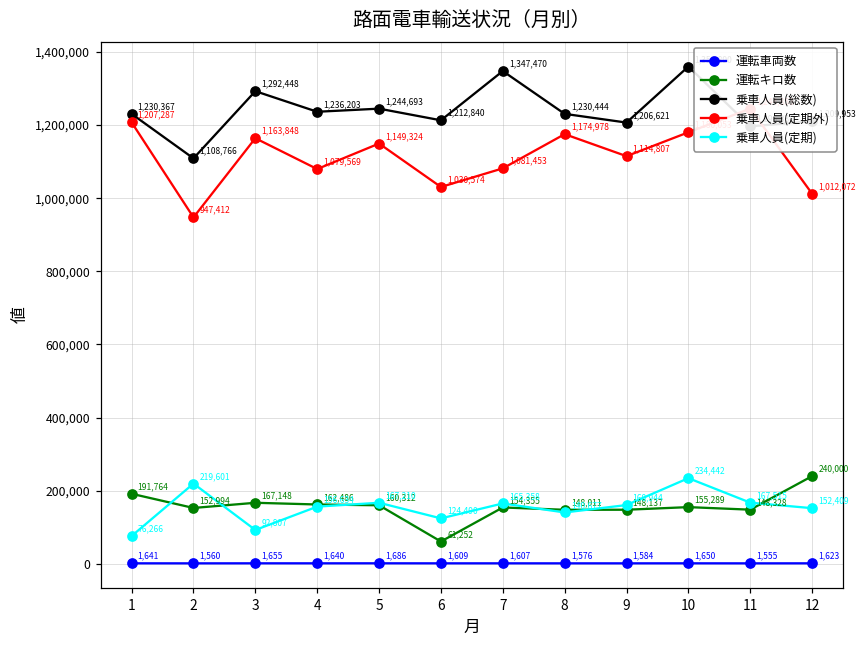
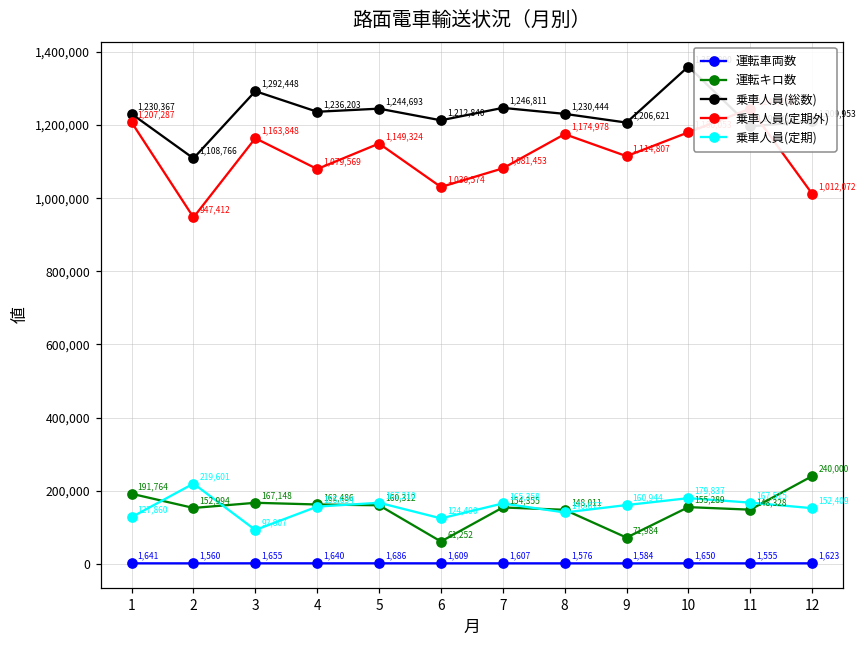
乗車人員(定期), 1: 76,266 -> 127,860
乗車人員(総数), 7: 1,347,470 -> 1,246,811
運転キロ数, 9: 148,137 -> 71,984
乗車人員(定期), 10: 234,442 -> 179,837
